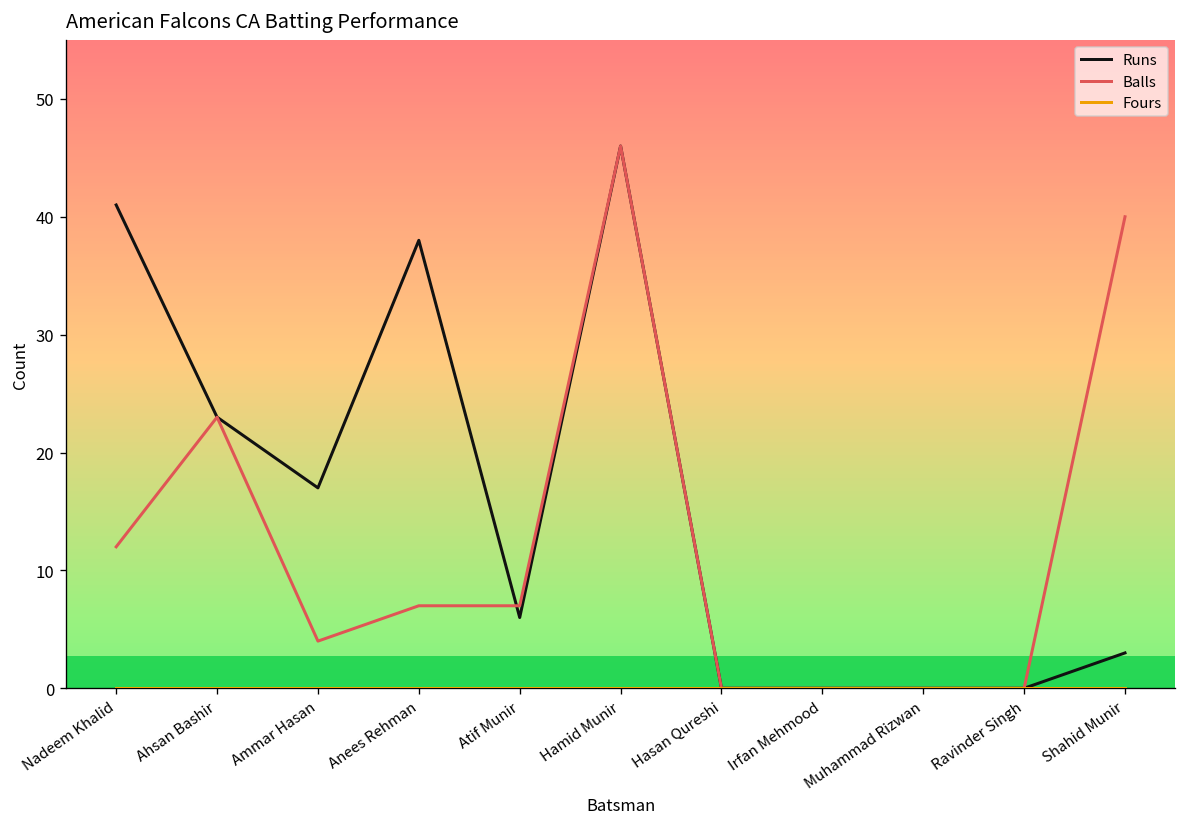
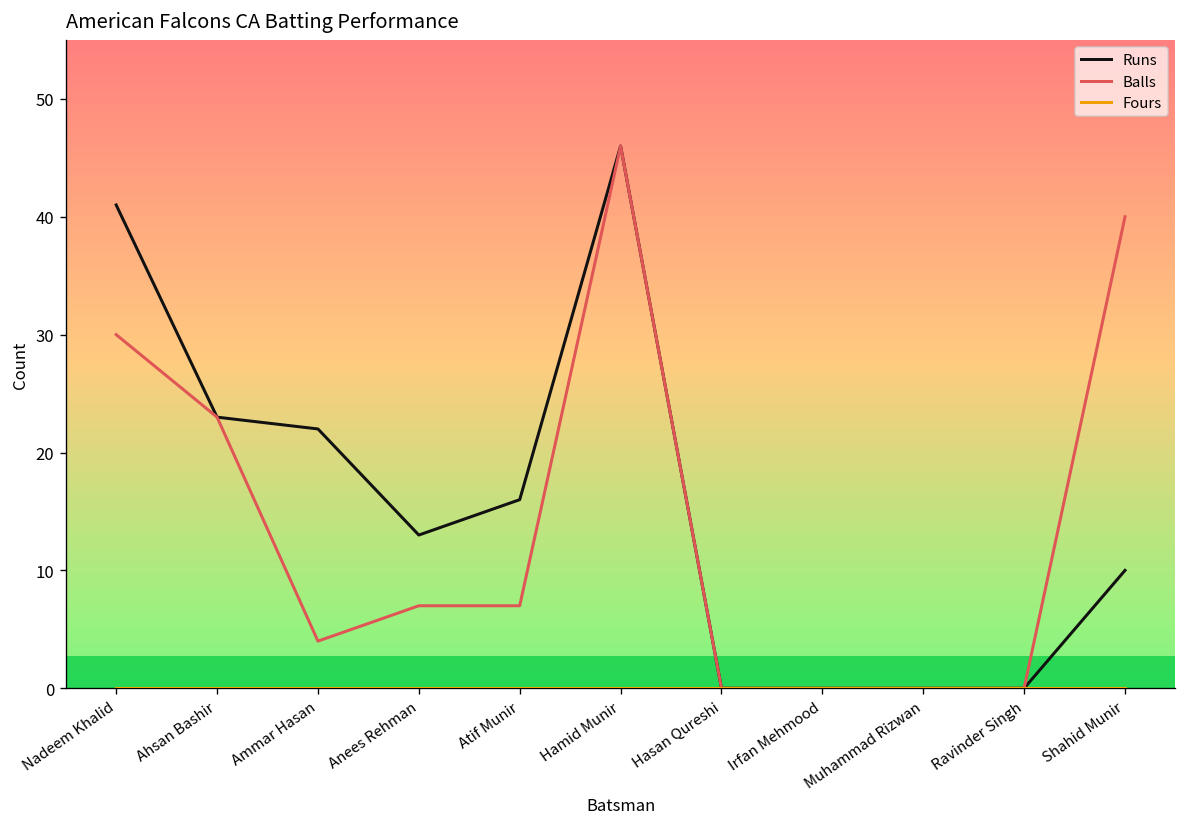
Balls, Nadeem Khalid: 12 -> 30
Runs, Ammar Hasan: 17 -> 22
Runs, Anees Rehman: 38 -> 13
Runs, Atif Munir: 6 -> 16
Runs, Shahid Munir: 3 -> 10
